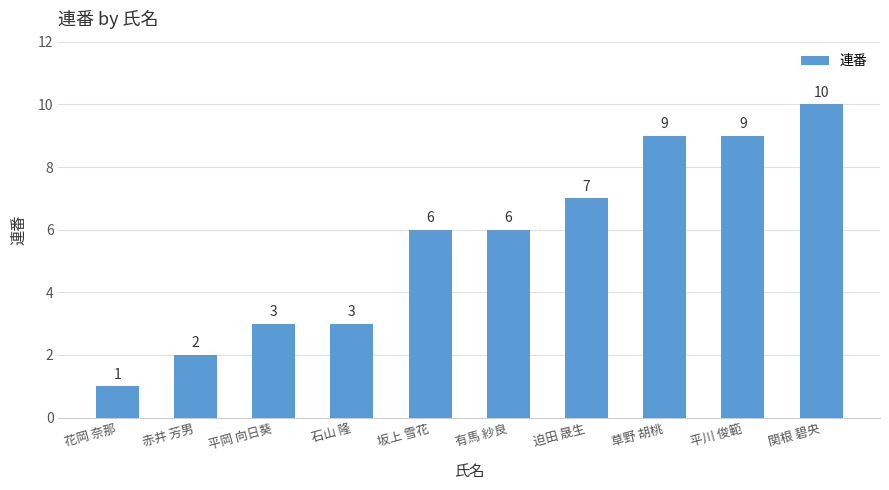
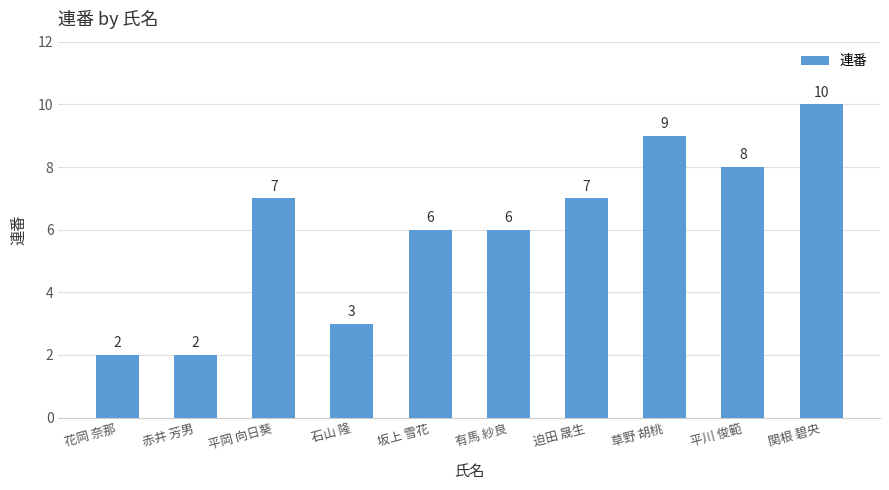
花岡 奈那: 1 -> 2
平岡 向日葵: 3 -> 7
平川 俊範: 9 -> 8
